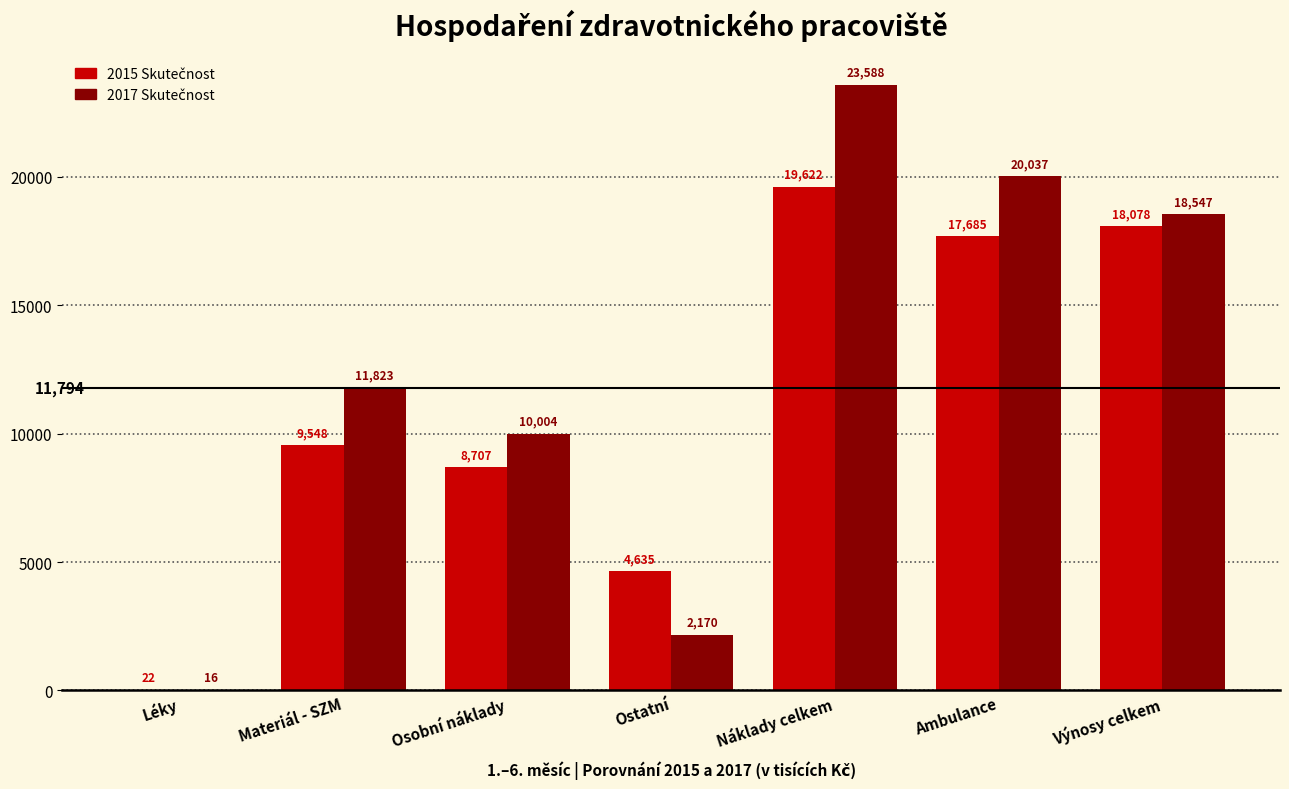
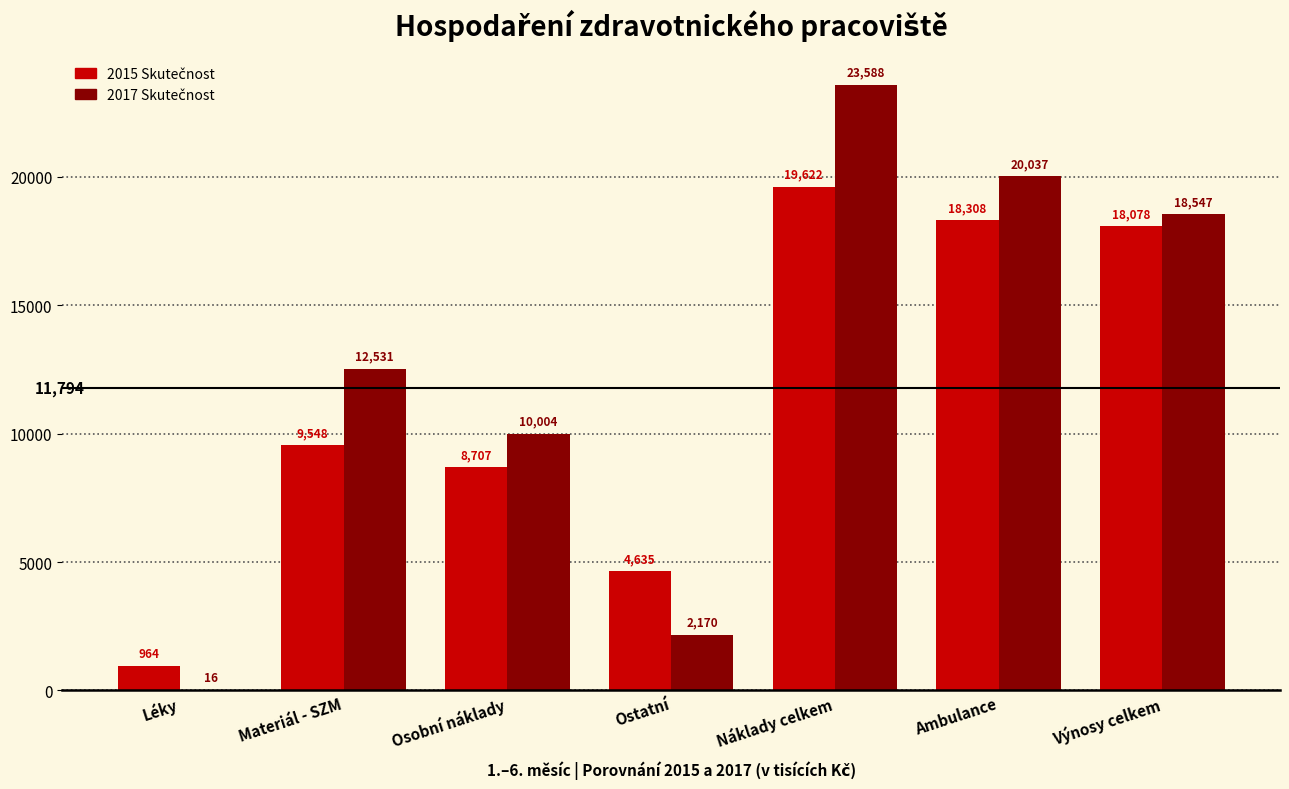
2015 Skutečnost, Léky: 22 -> 964
2017 Skutečnost, Materiál - SZM: 11,823 -> 12,531
2015 Skutečnost, Ambulance: 17,685 -> 18,308
